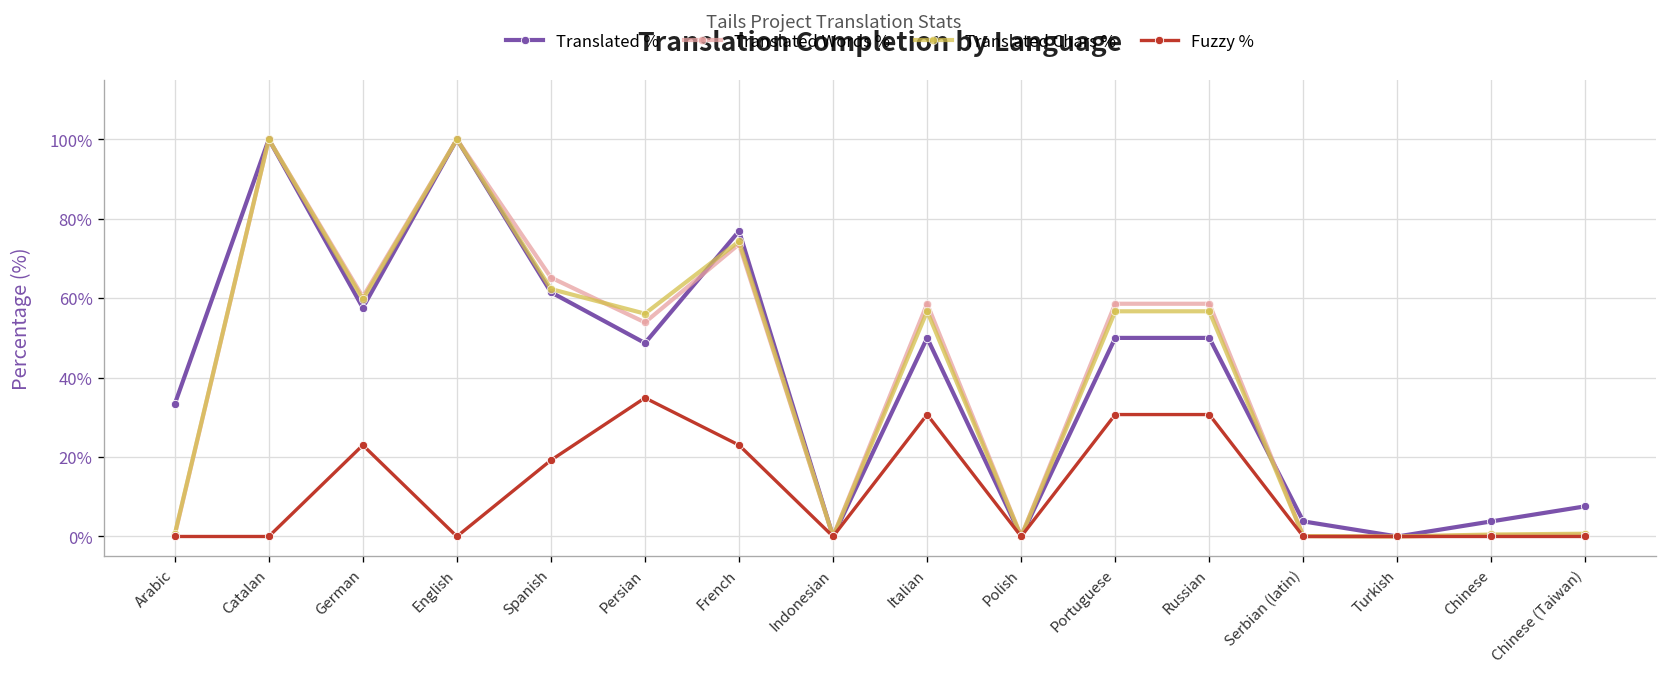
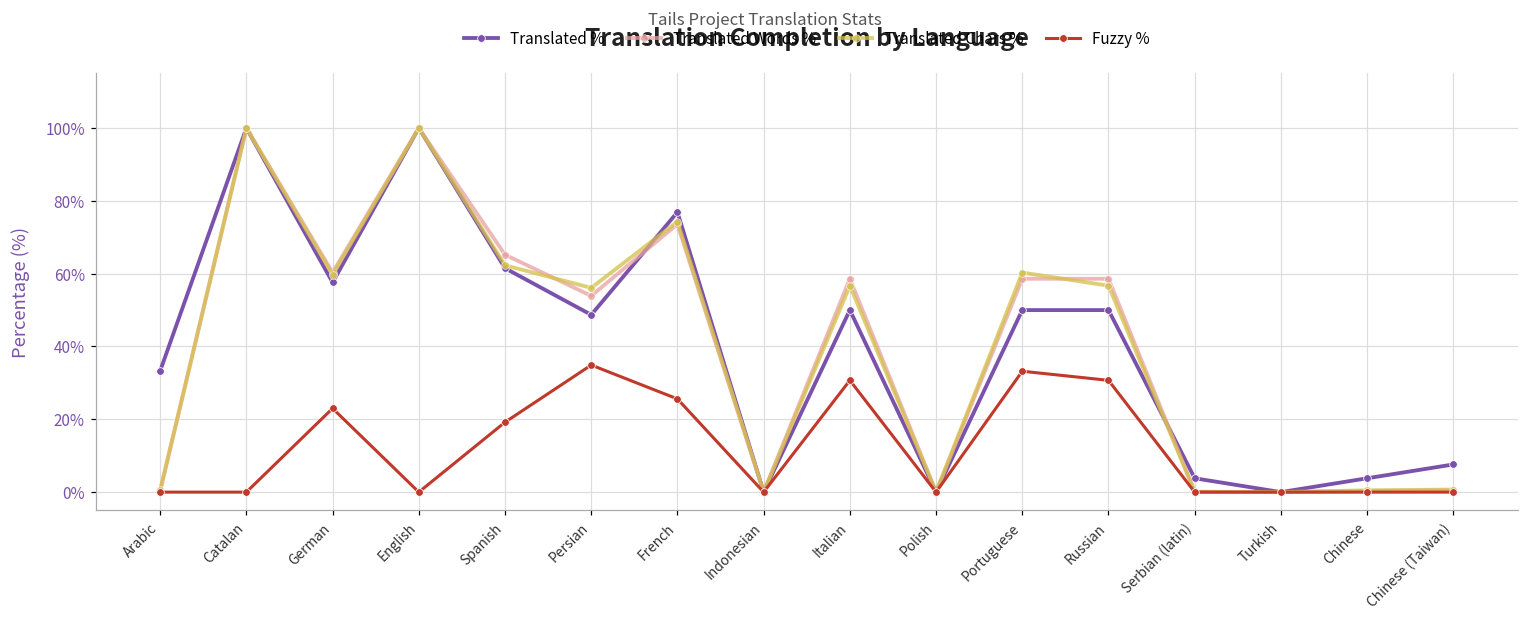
Fuzzy %, French: 23% -> 26%
Translated Chars %, Portuguese: 57% -> 60%
Fuzzy %, Portuguese: 31% -> 33%
